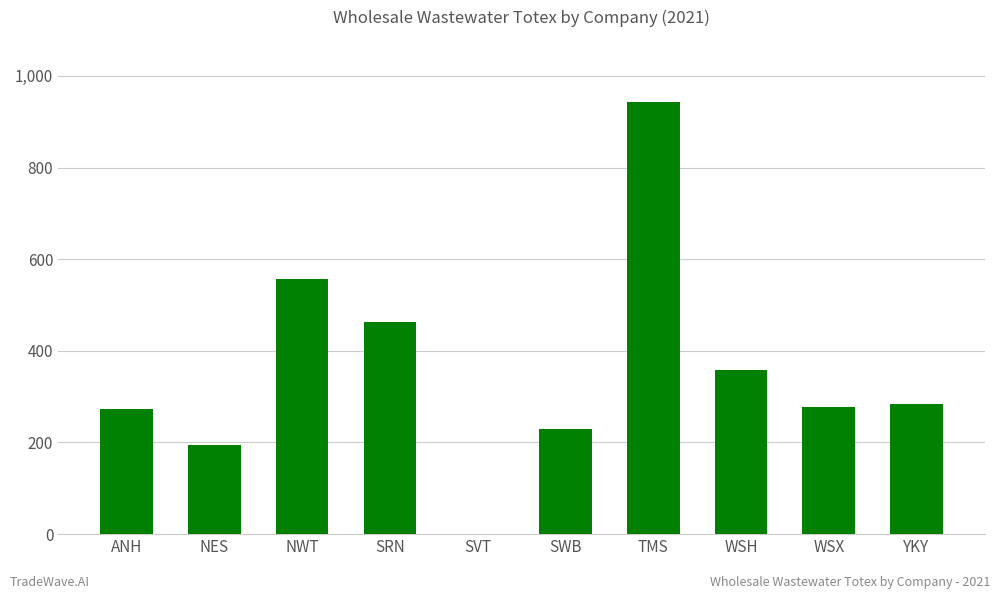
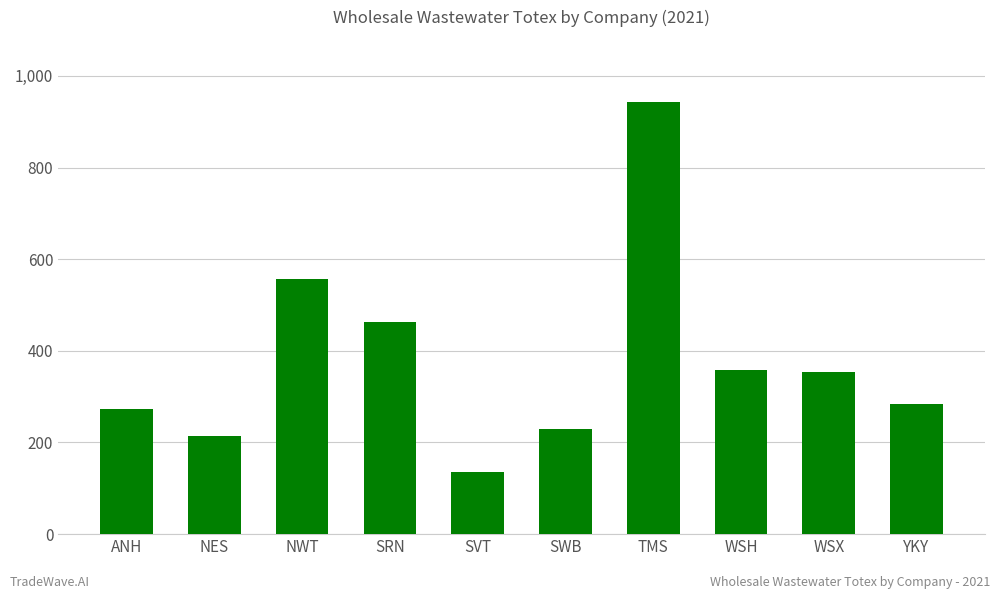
NES: 190 -> 220
SVT: 0 -> 140
WSX: 280 -> 350
